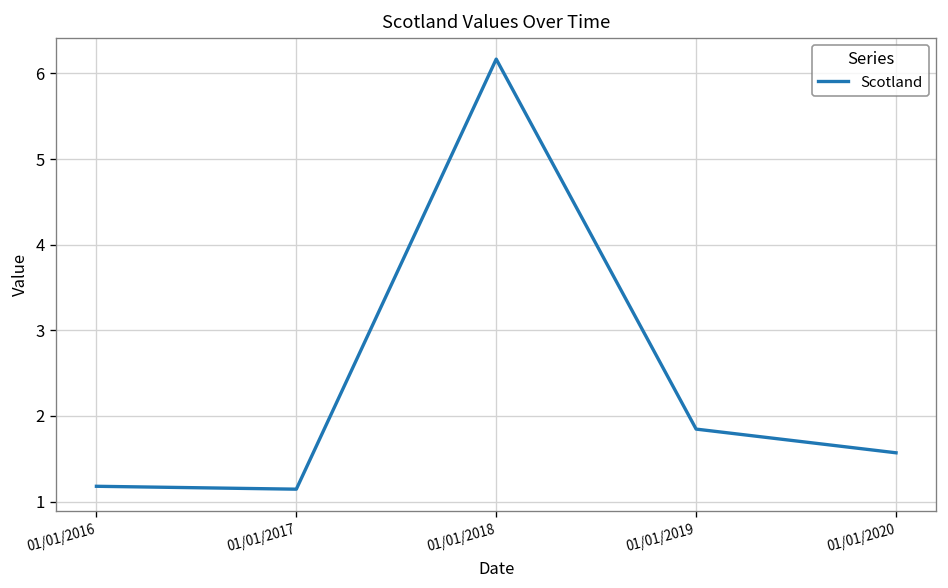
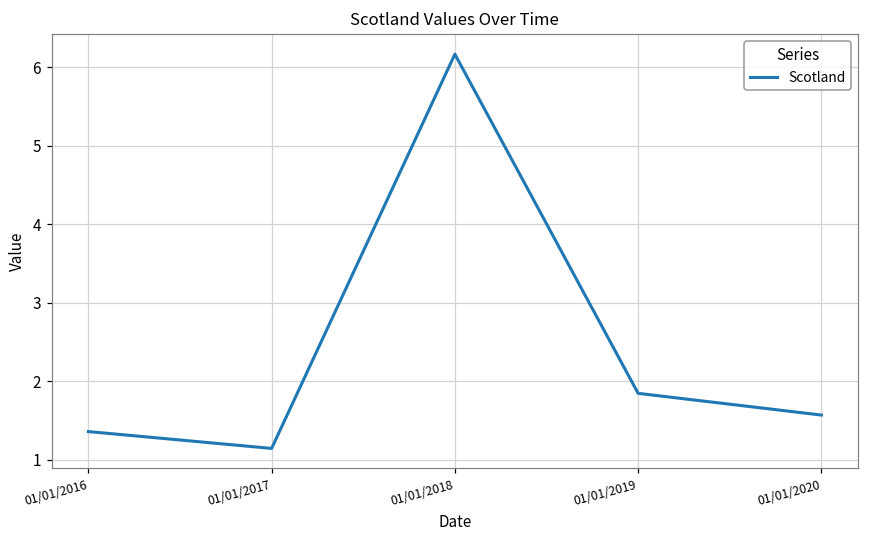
01/01/2016: 1.2 -> 1.4
